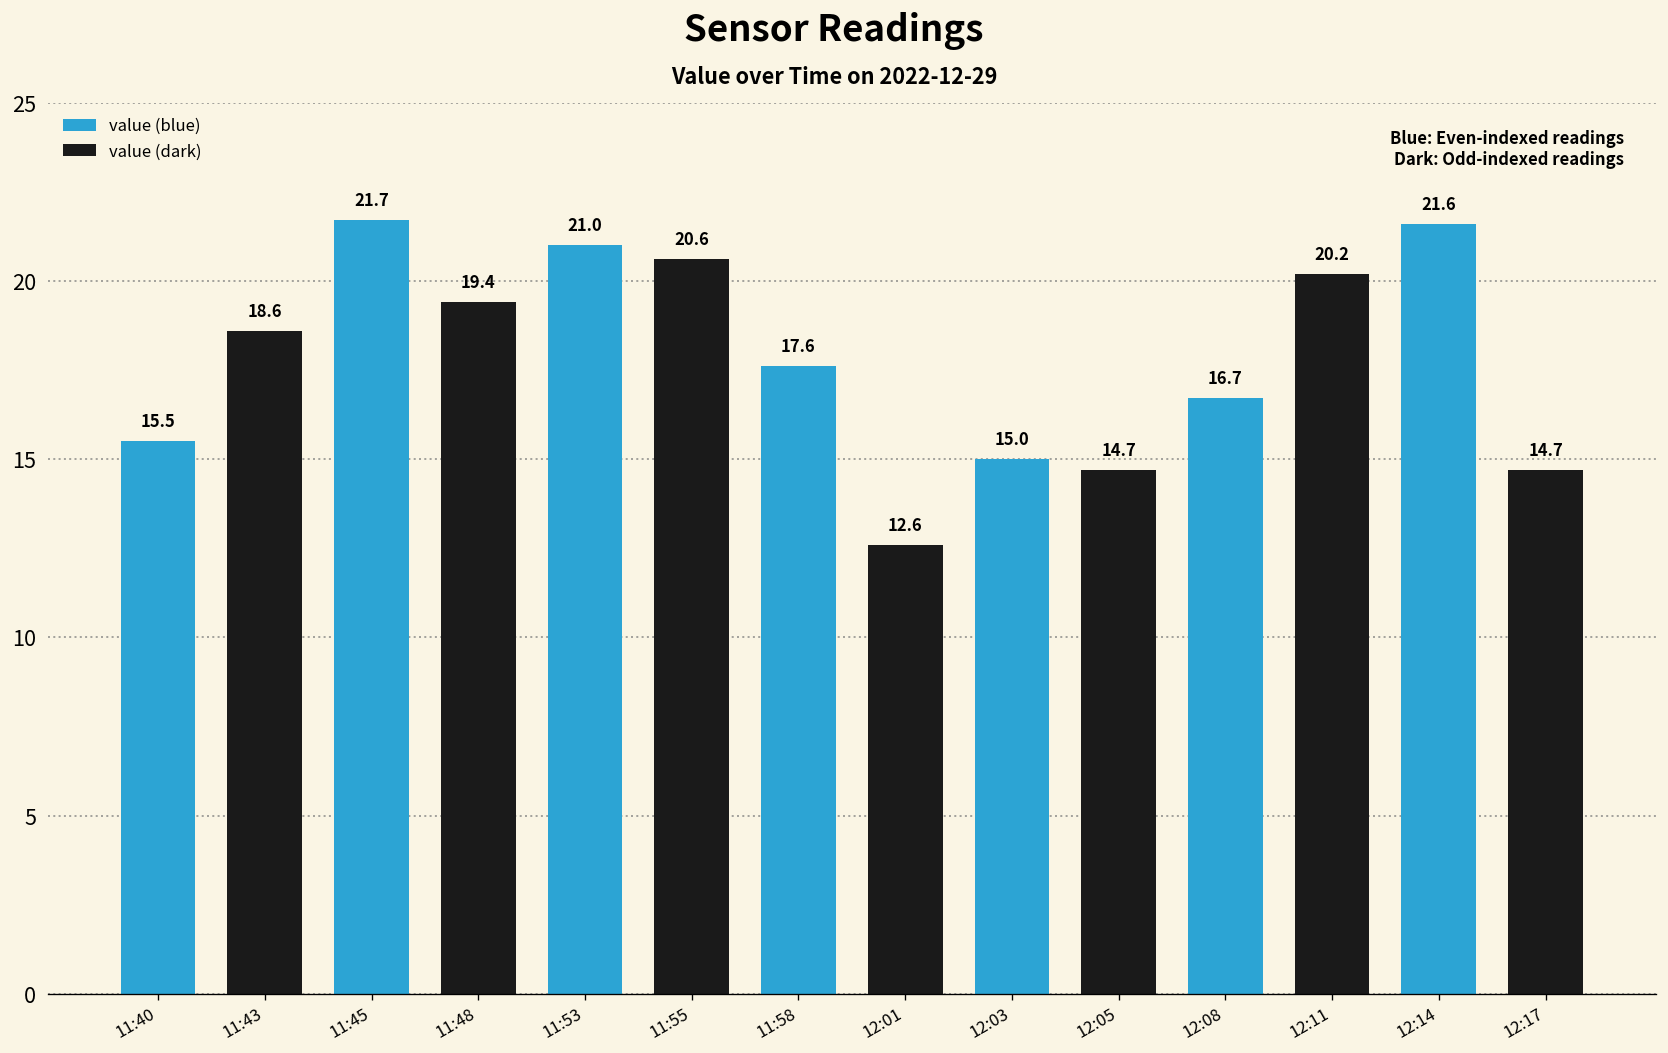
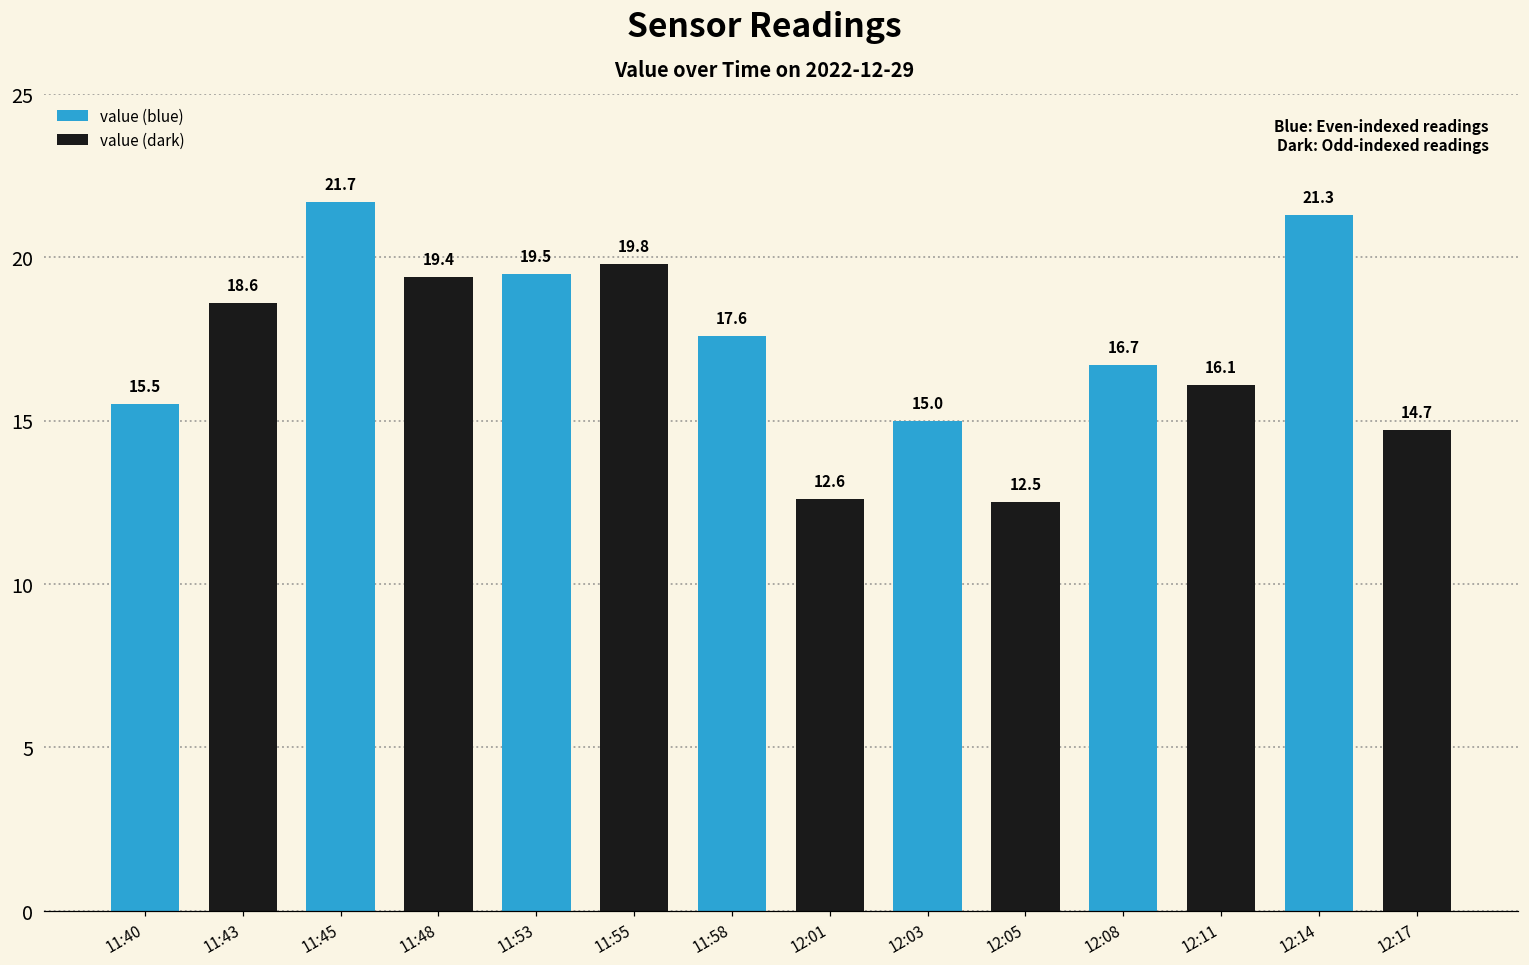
value (blue), 11:53: 21.0 -> 19.5
value (dark), 11:55: 20.6 -> 19.8
value (dark), 12:05: 14.7 -> 12.5
value (dark), 12:11: 20.2 -> 16.1
value (blue), 12:14: 21.6 -> 21.3
